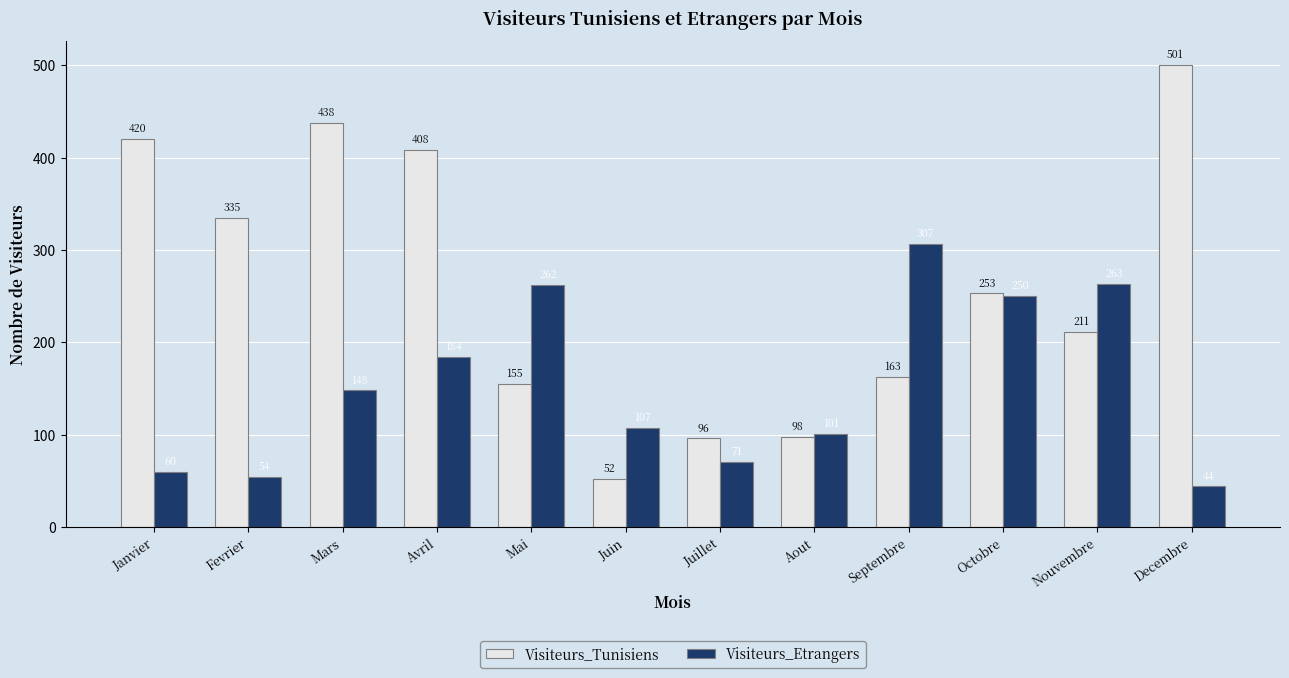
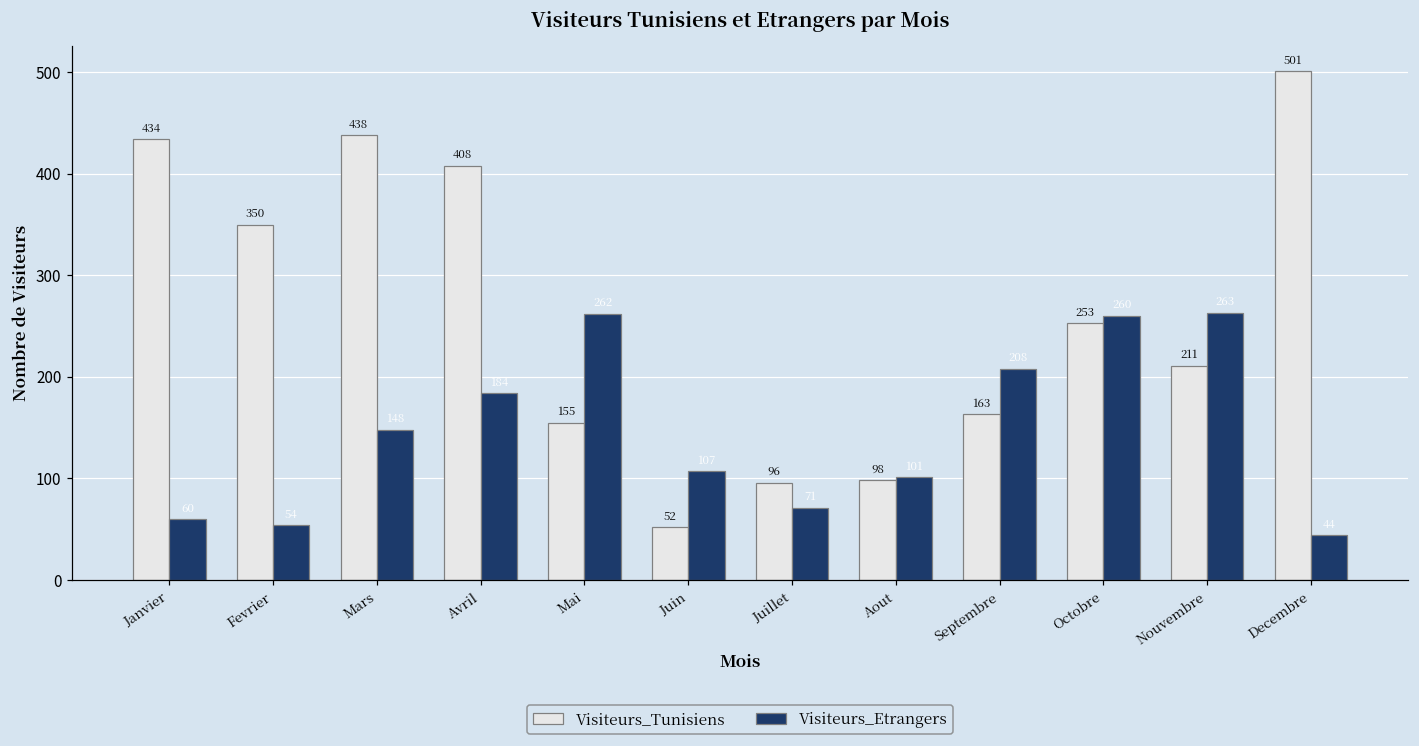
Visiteurs_Tunisiens, Janvier: 420 -> 434
Visiteurs_Tunisiens, Fevrier: 335 -> 350
Visiteurs_Etrangers, Septembre: 310 -> 210
Visiteurs_Etrangers, Octobre: 250 -> 260
